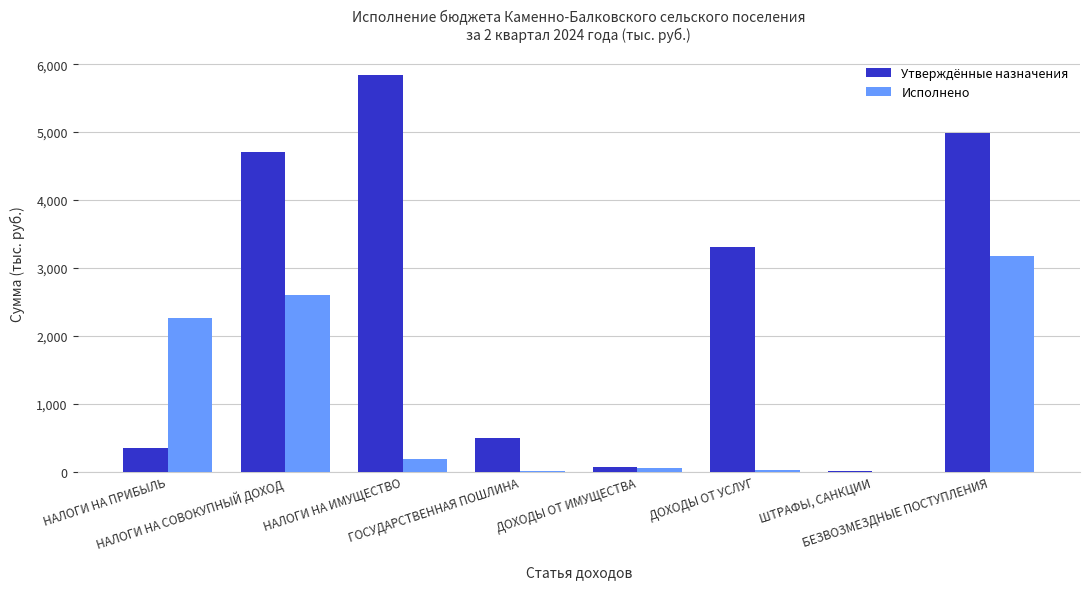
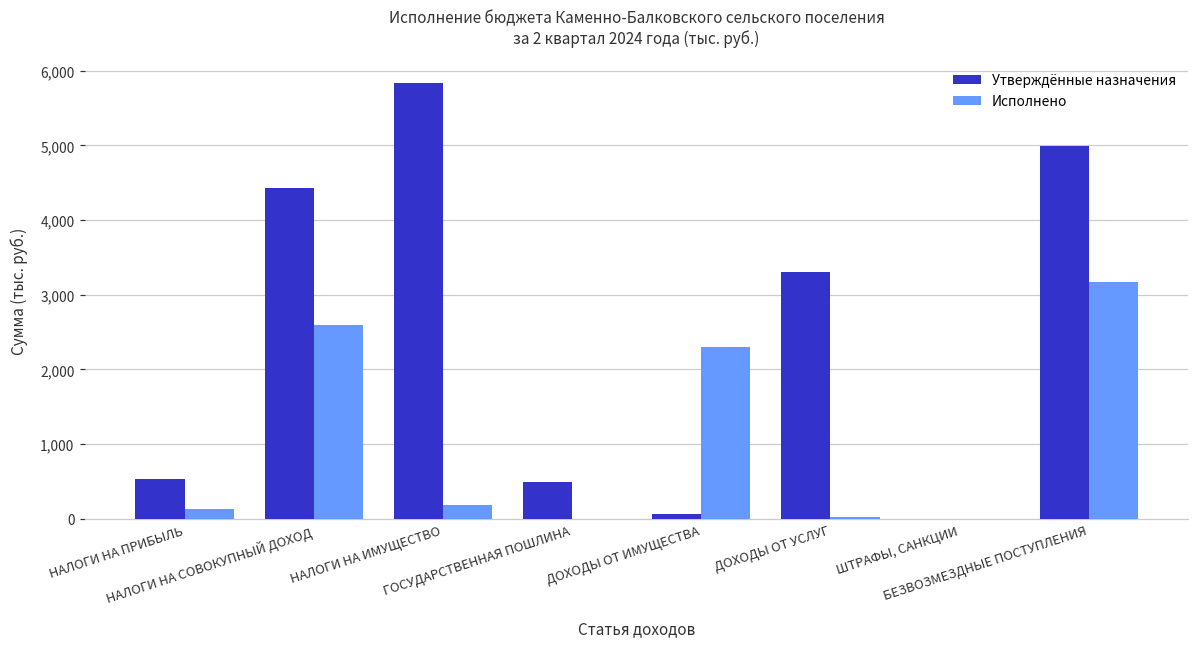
Утверждённые назначения, НАЛОГИ НА ПРИБЫЛЬ: 400 -> 500
Исполнено, НАЛОГИ НА ПРИБЫЛЬ: 2,300 -> 100
Утверждённые назначения, НАЛОГИ НА СОВОКУПНЫЙ ДОХОД: 4,700 -> 4,400
Исполнено, ДОХОДЫ ОТ ИМУЩЕСТВА: 0 -> 2,300
